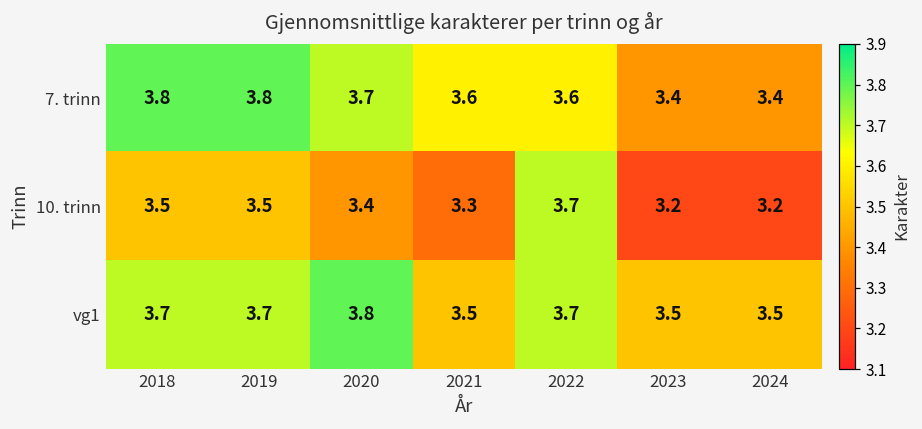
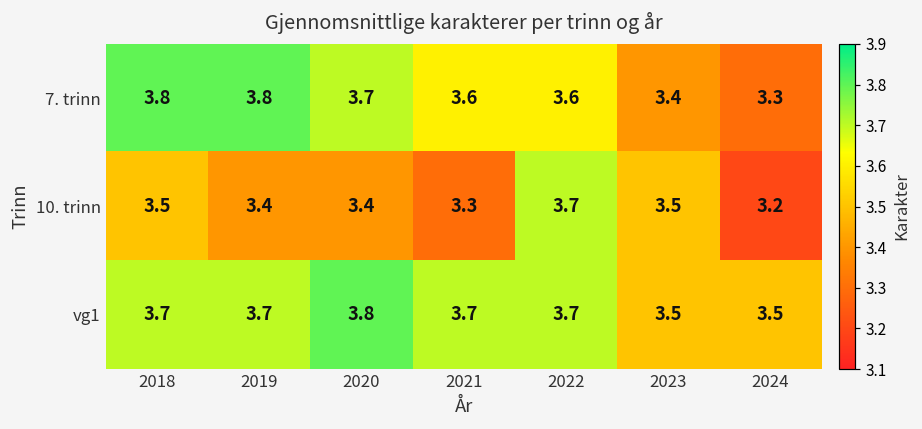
7. trinn, 2024: 3.4 -> 3.3
10. trinn, 2019: 3.5 -> 3.4
10. trinn, 2023: 3.2 -> 3.5
vg1, 2021: 3.5 -> 3.7
